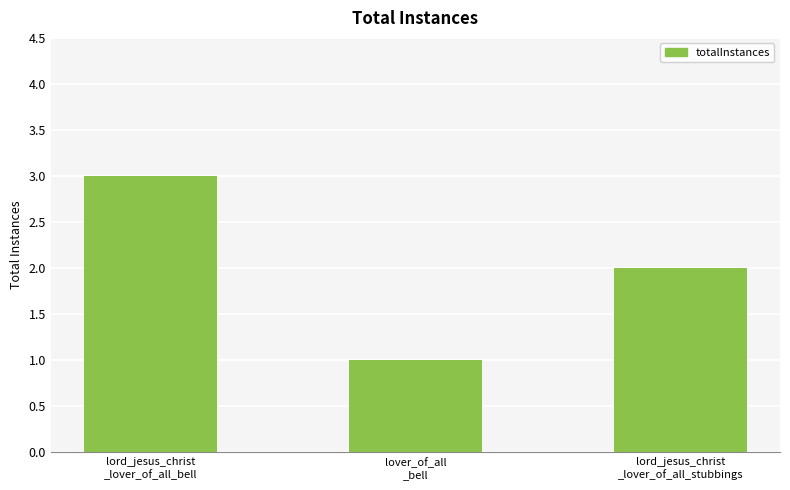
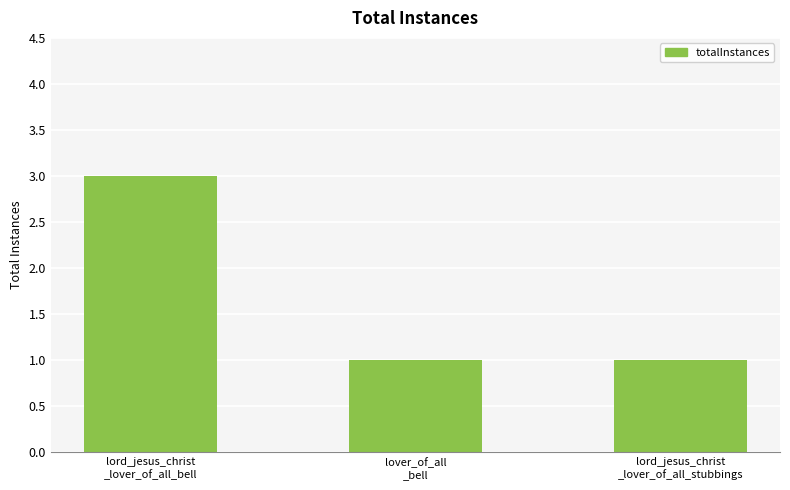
lord_jesus_christ _lover_of_all_stubbings: 2 -> 1
